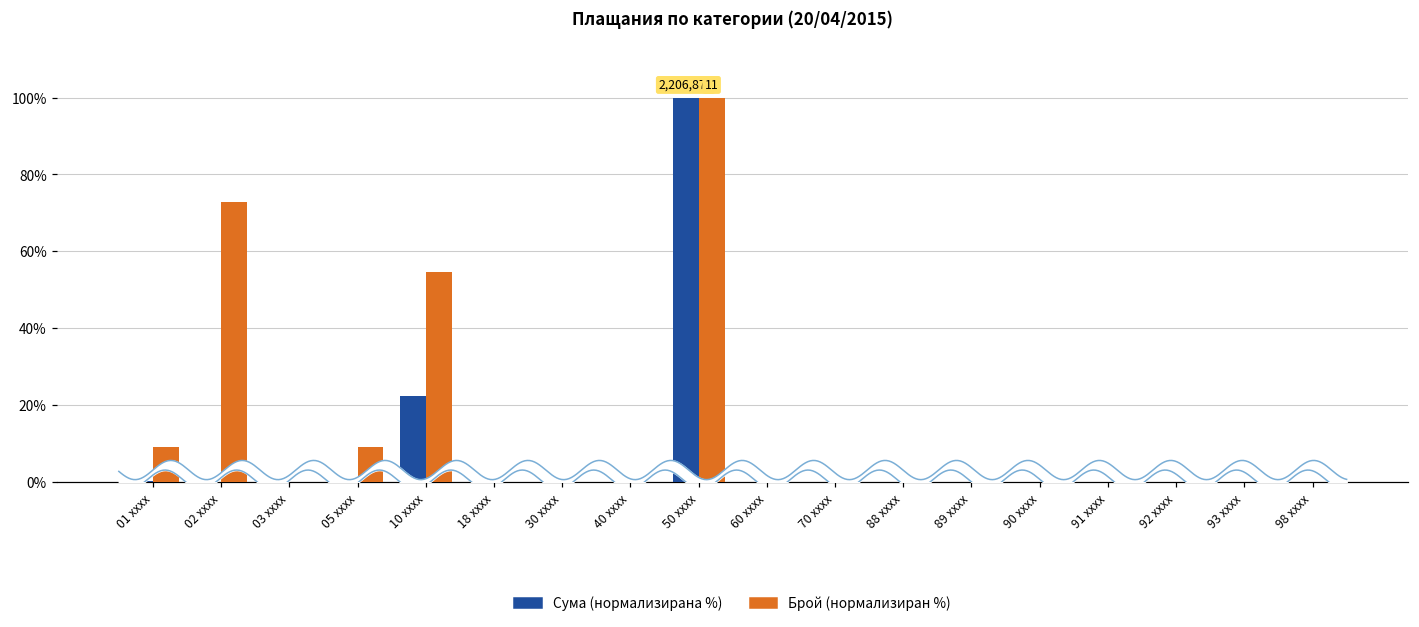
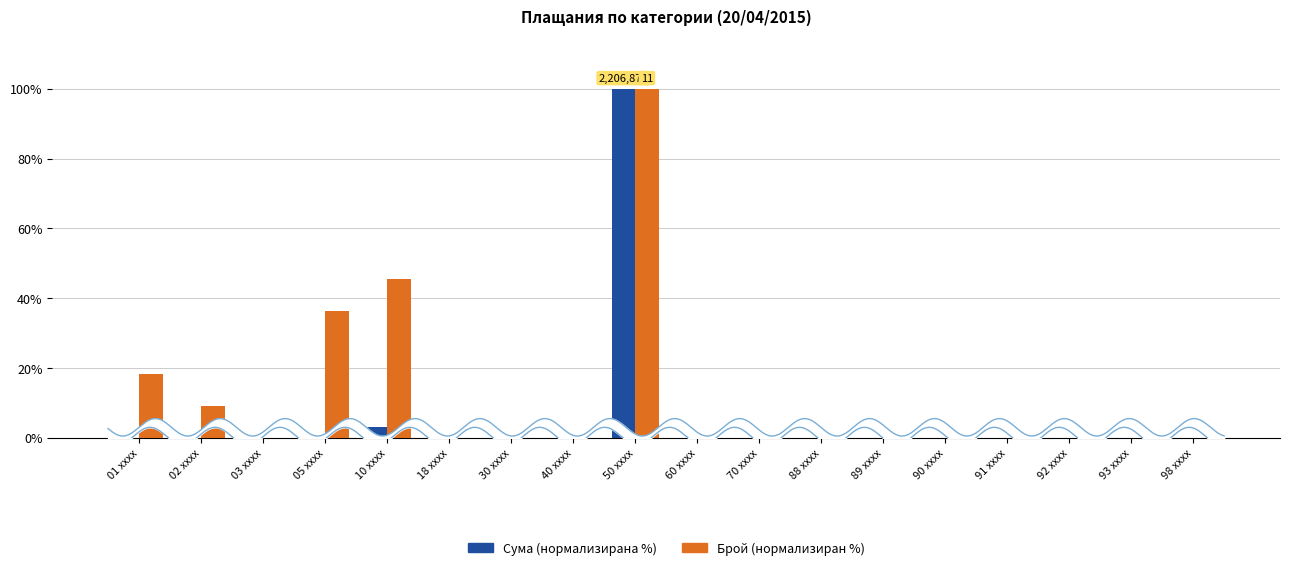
Брой (нормализиран %), 01 xxxx: 9% -> 18%
Брой (нормализиран %), 02 xxxx: 73% -> 9%
Брой (нормализиран %), 05 xxxx: 9% -> 36%
Сума (нормализирана %), 10 xxxx: 22% -> 3%
Брой (нормализиран %), 10 xxxx: 55% -> 45%
